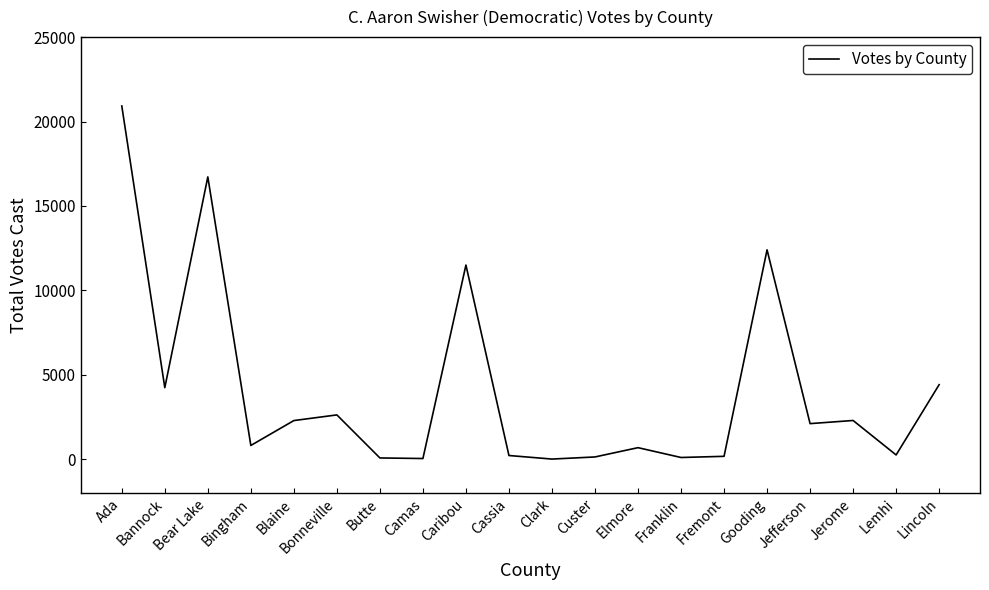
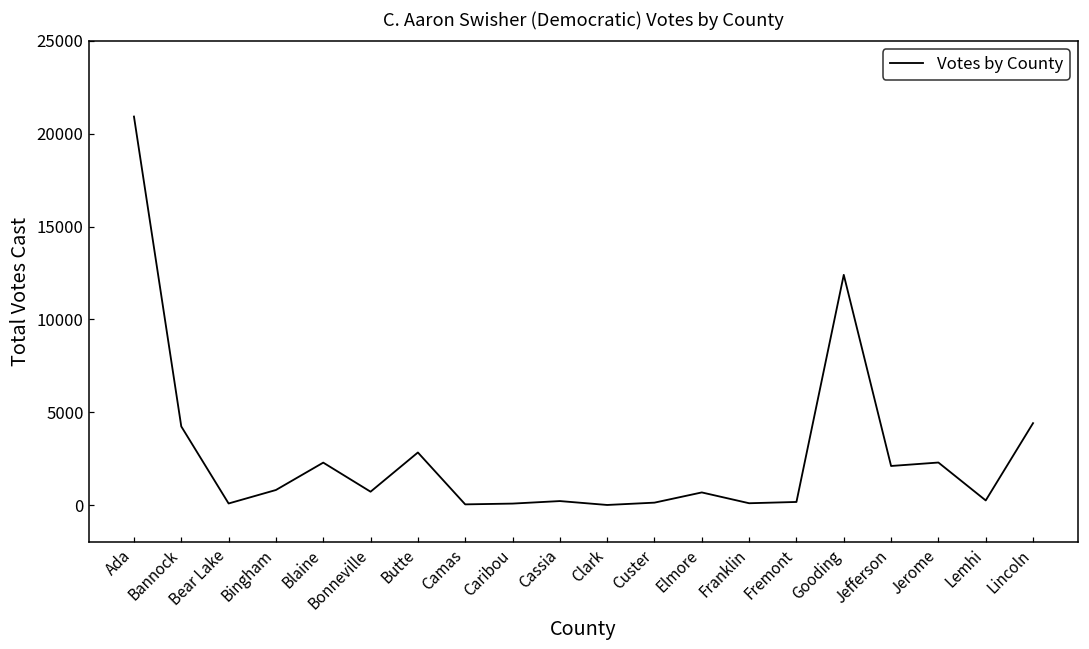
Bear Lake: 16700 -> 100
Bonneville: 2600 -> 700
Butte: 100 -> 2800
Caribou: 11500 -> 100
